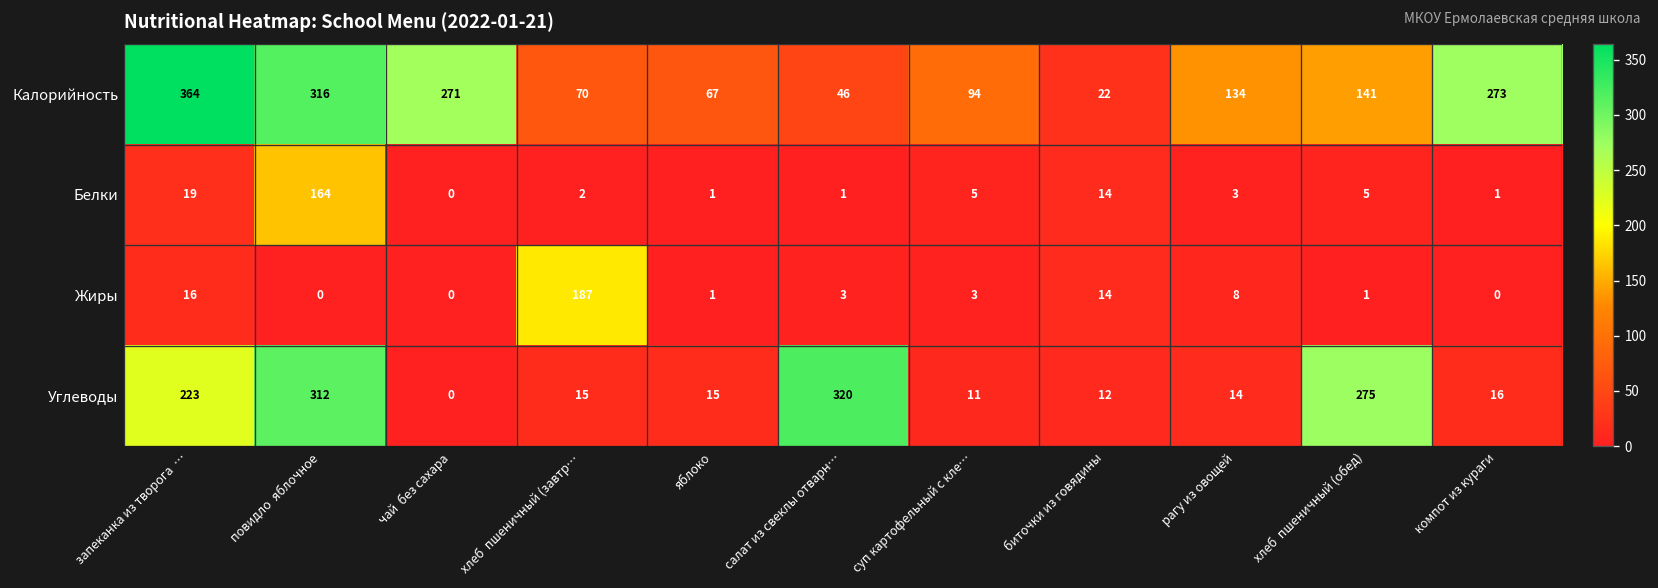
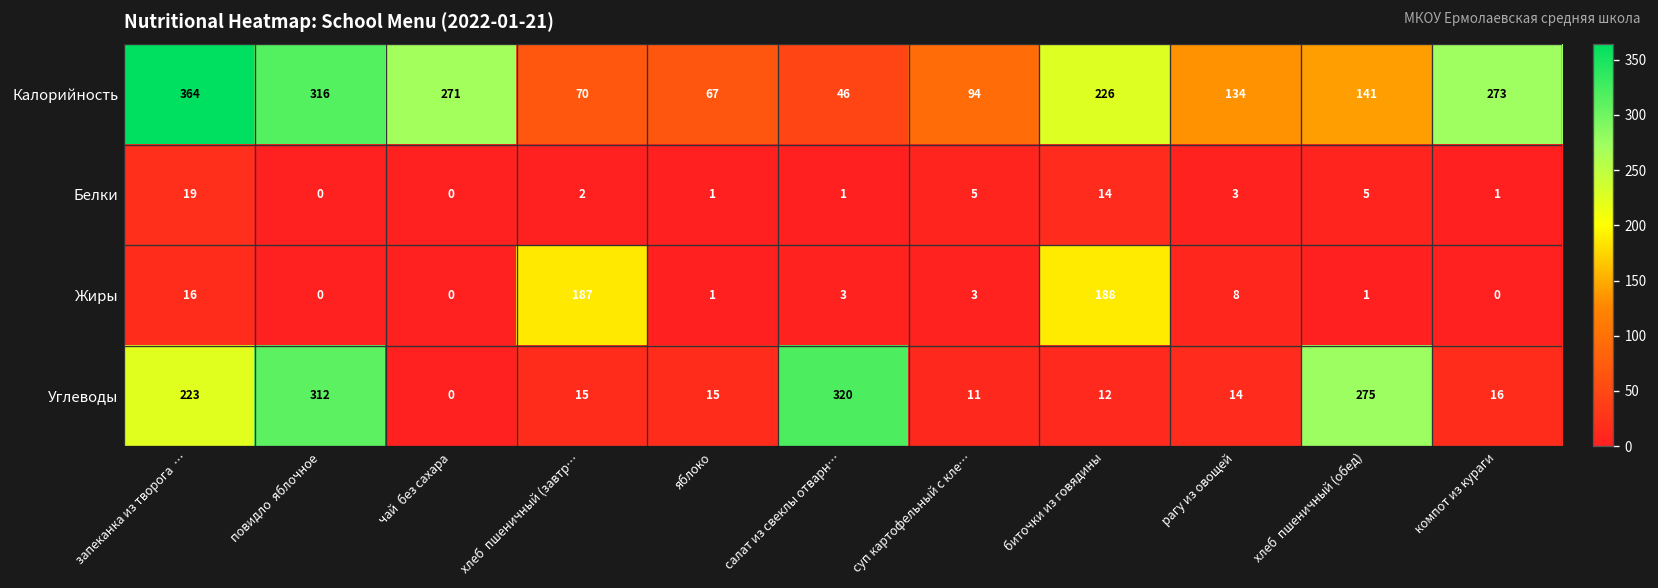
Калорийность, биточки из говядины: 22 -> 226
Белки, повидло яблочное: 164 -> 0
Жиры, биточки из говядины: 14 -> 188
